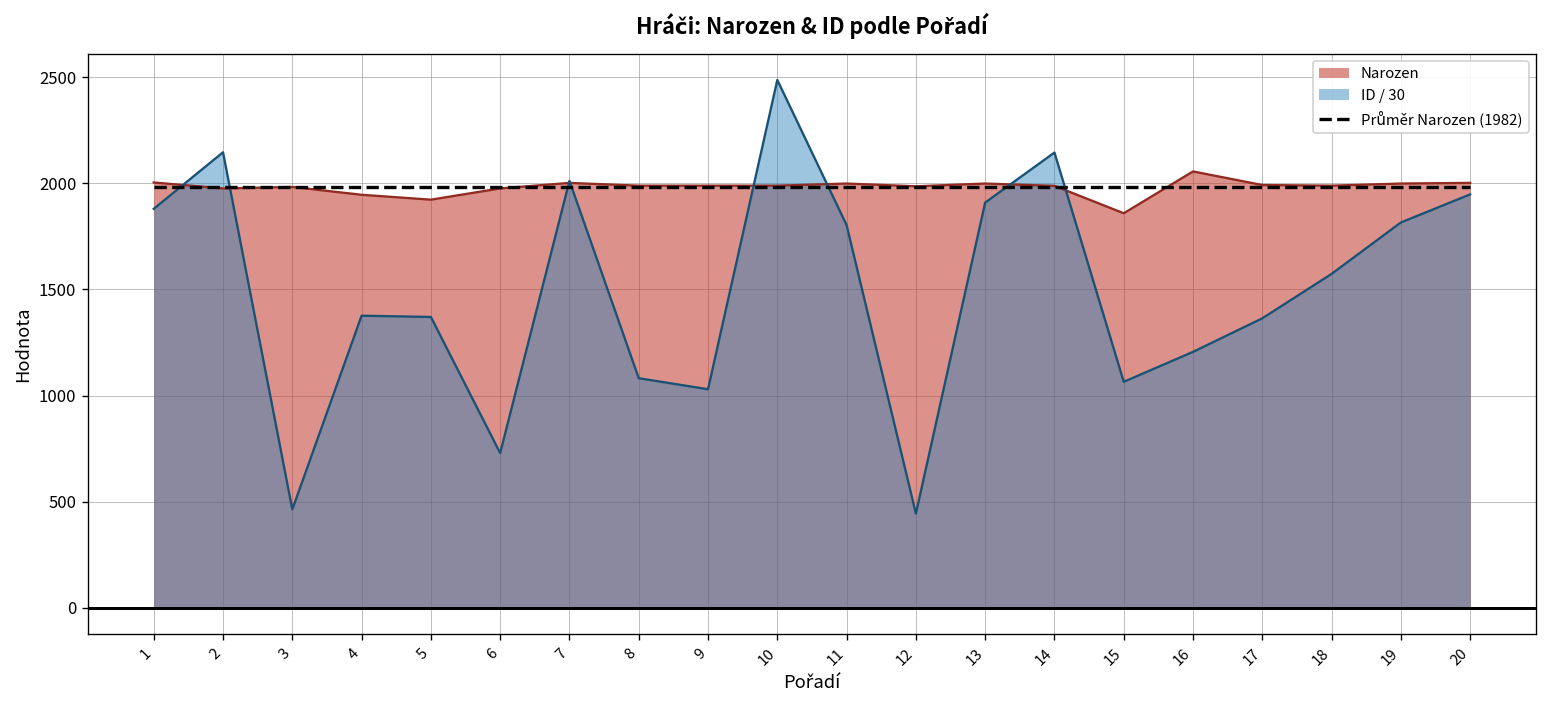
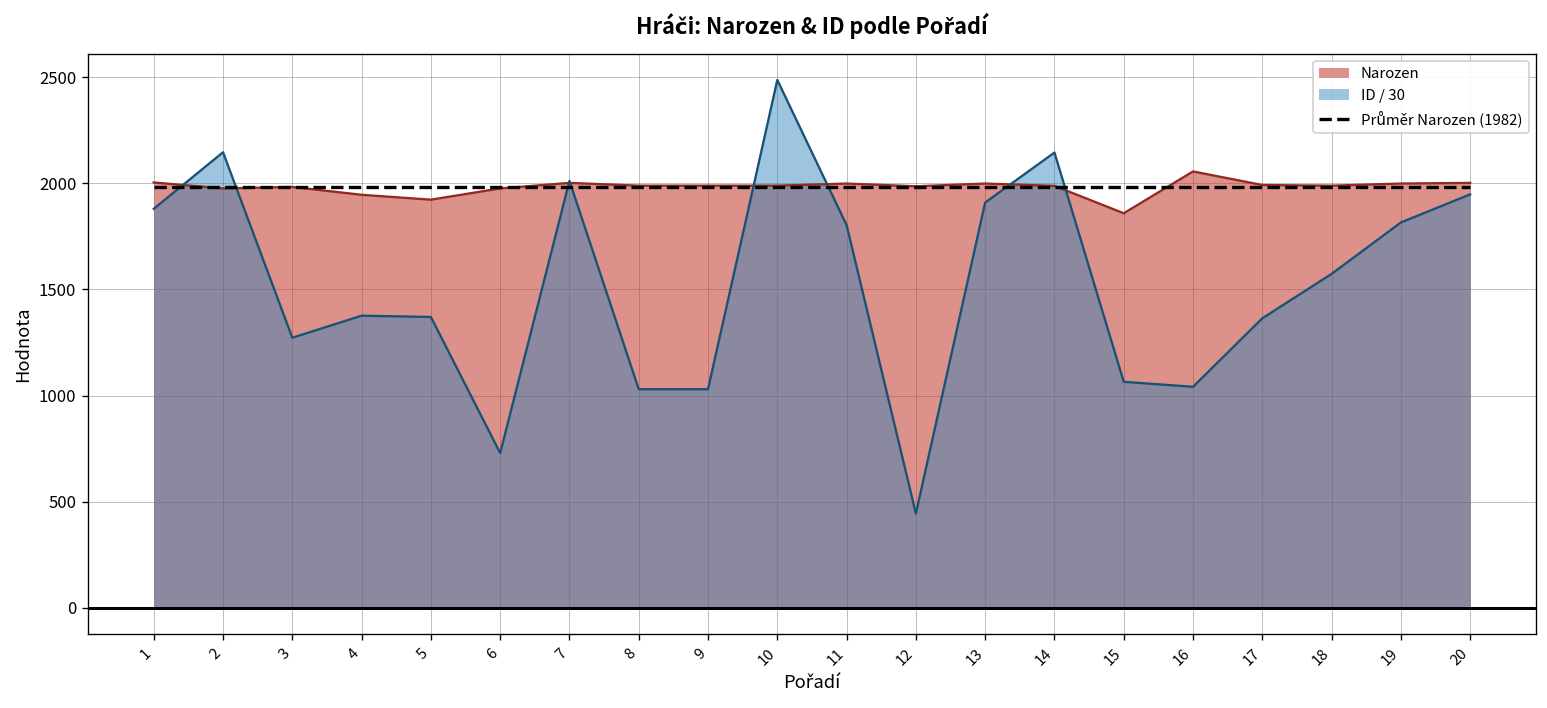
ID / 30, 3: 460 -> 1270
ID / 30, 8: 1080 -> 1030
ID / 30, 16: 1210 -> 1040
